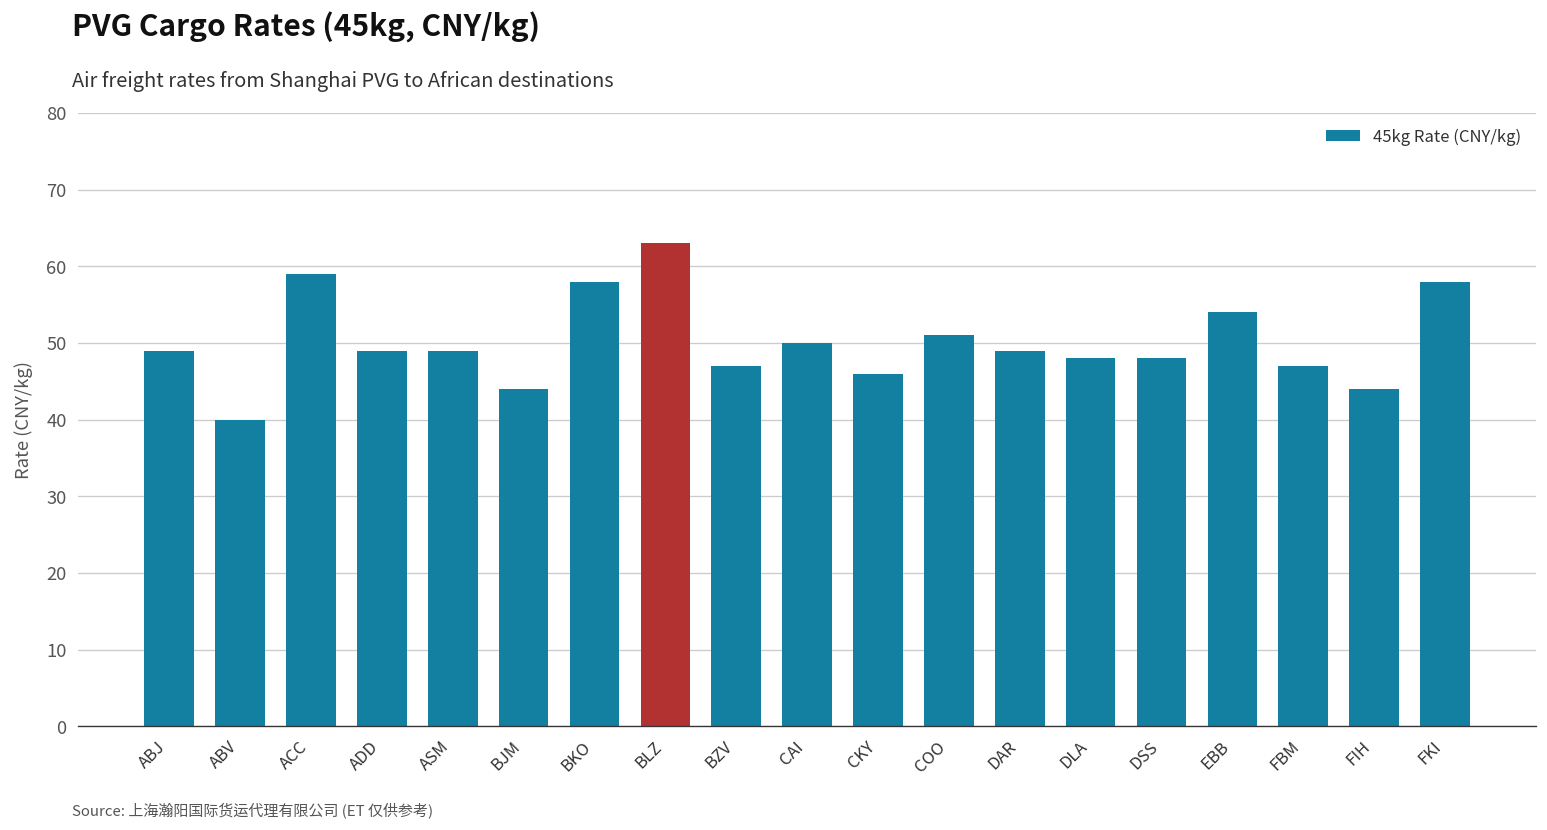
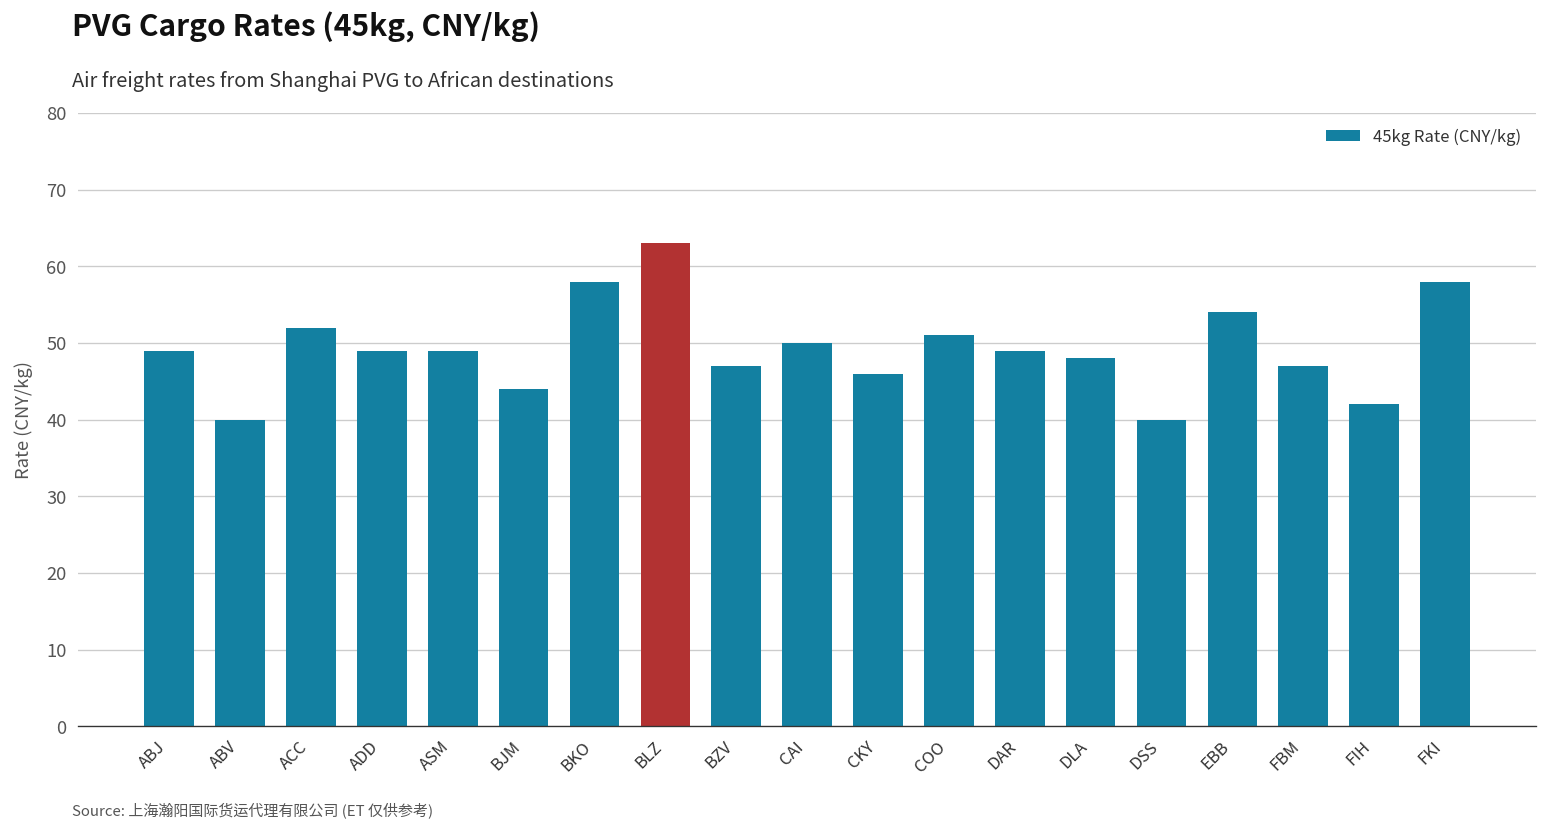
ACC: 59 -> 52
DSS: 48 -> 40
FIH: 44 -> 42
